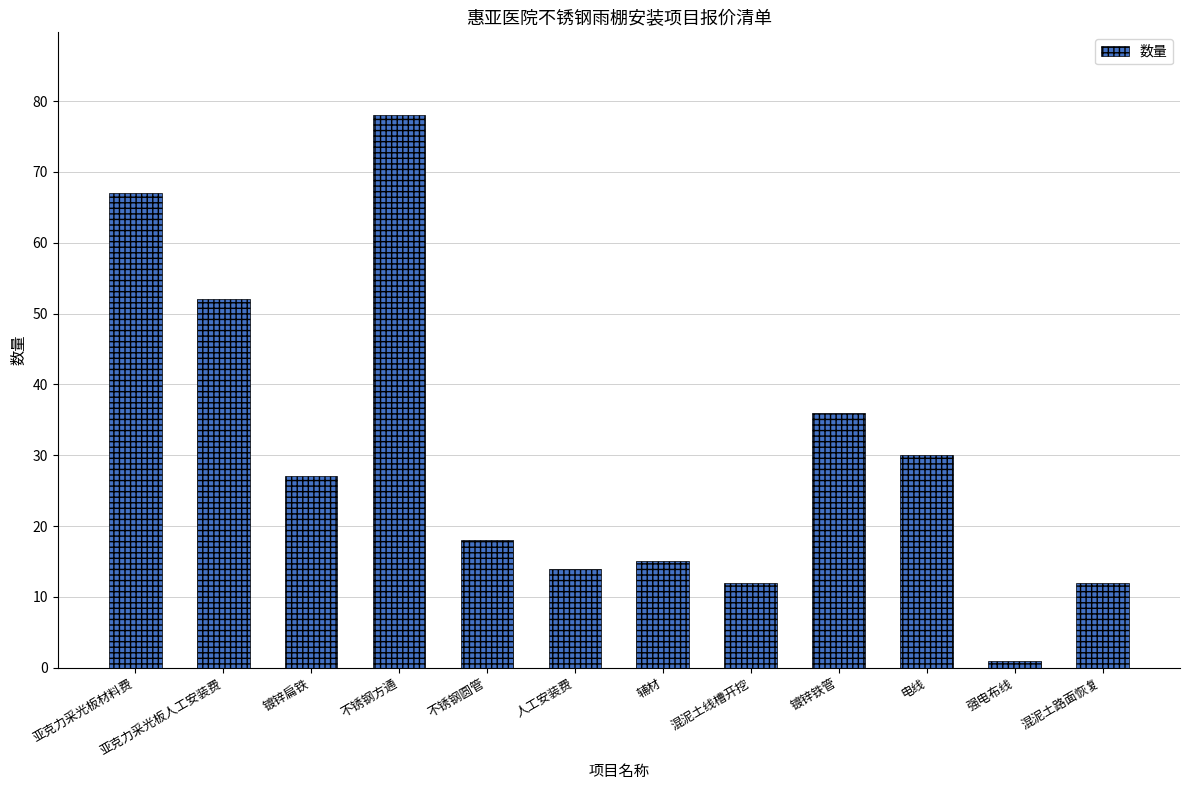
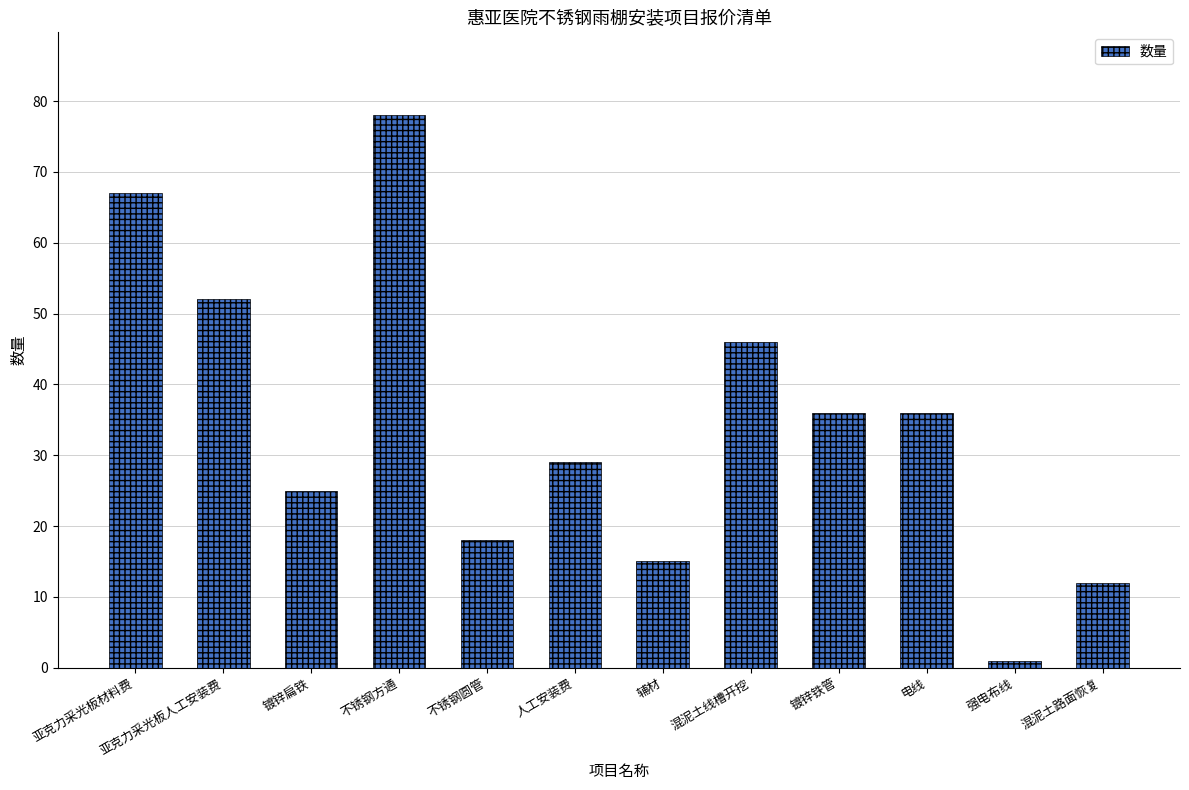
镀锌扁铁: 27 -> 25
人工安装费: 14 -> 29
混泥土线槽开挖: 12 -> 46
电线: 30 -> 36
